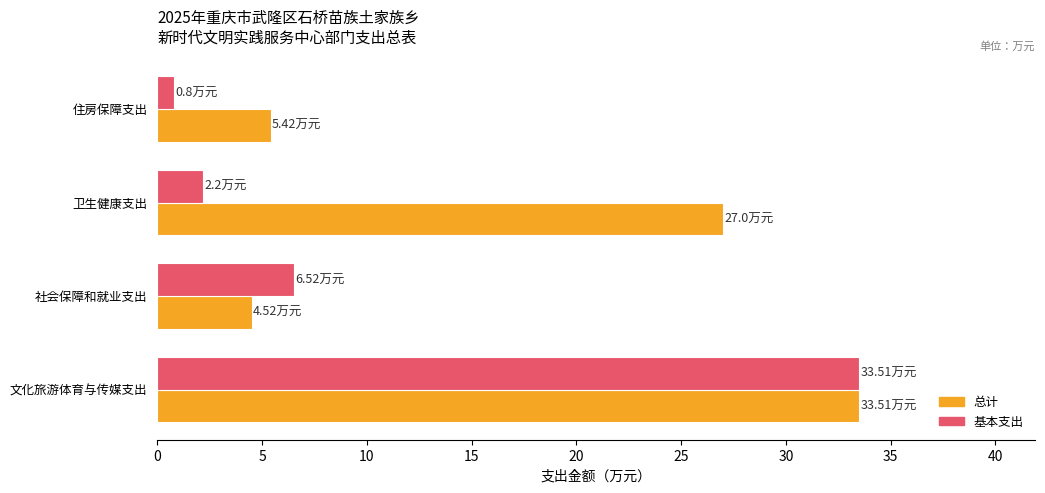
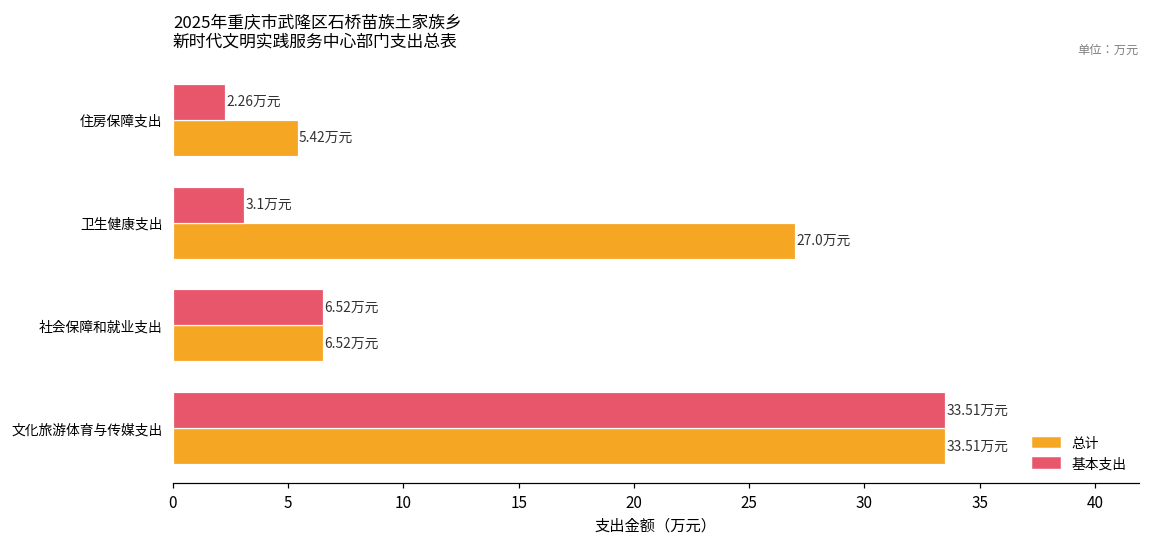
基本支出, 住房保障支出: 0.8 -> 2.26
基本支出, 卫生健康支出: 2.2 -> 3.1
总计, 社会保障和就业支出: 4.52 -> 6.52
